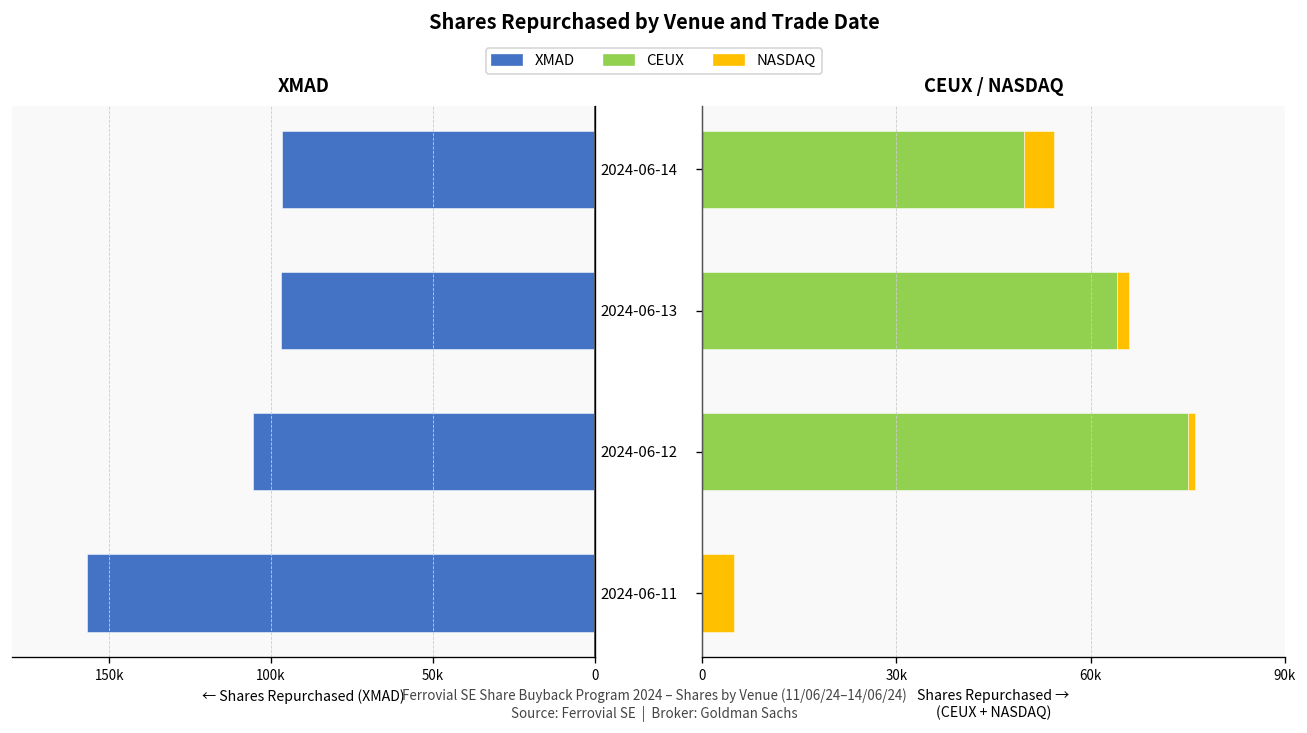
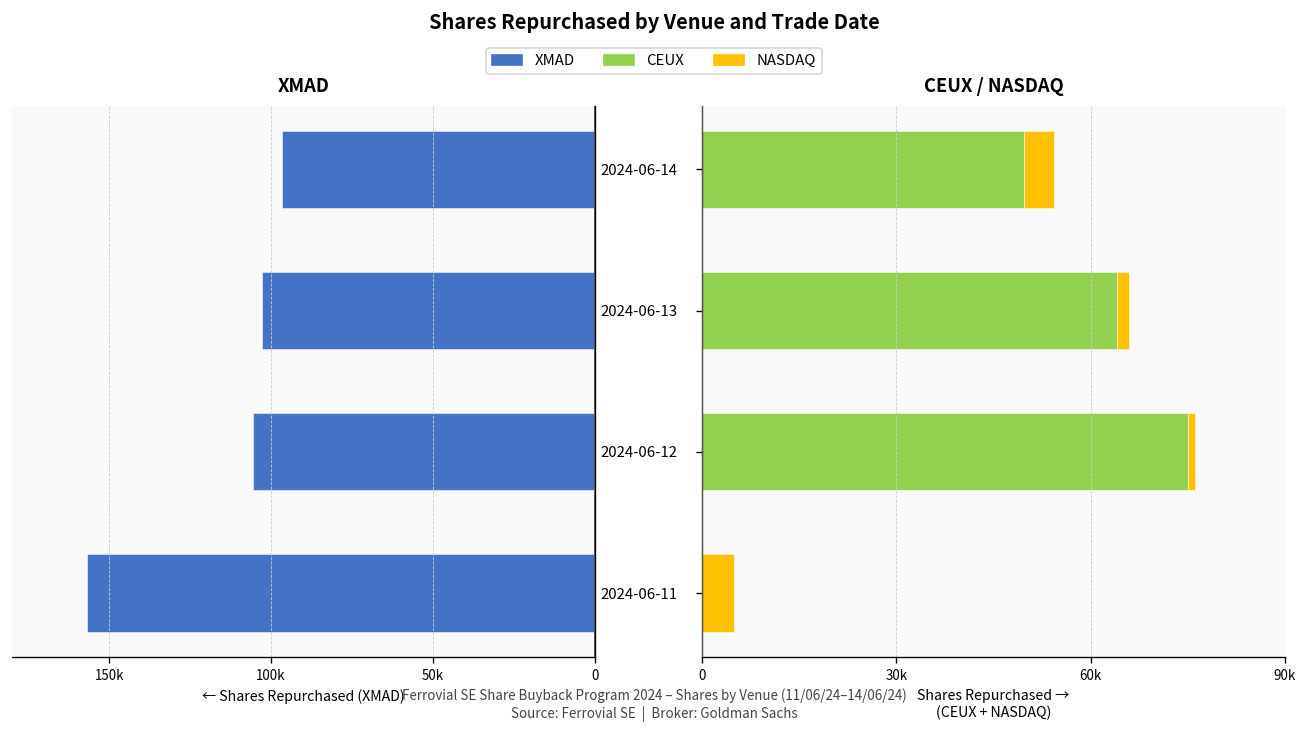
XMAD, 2024-06-13: 97000 -> 103000
